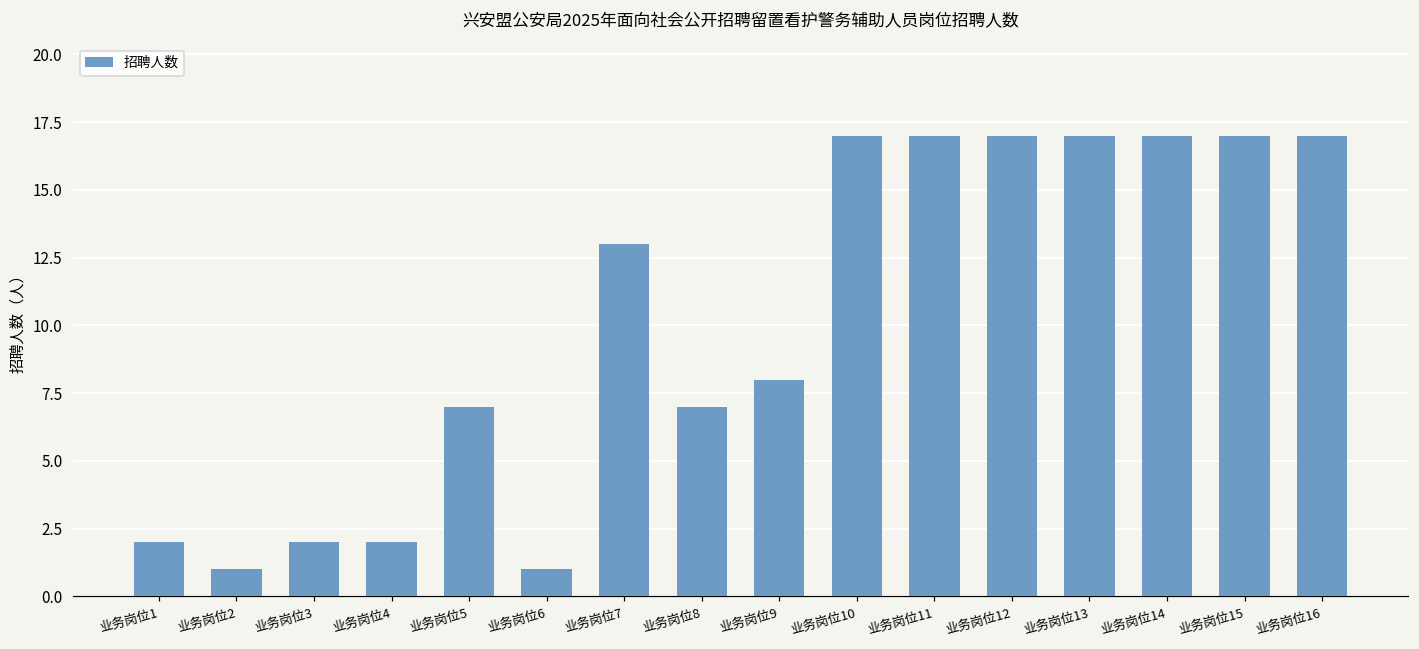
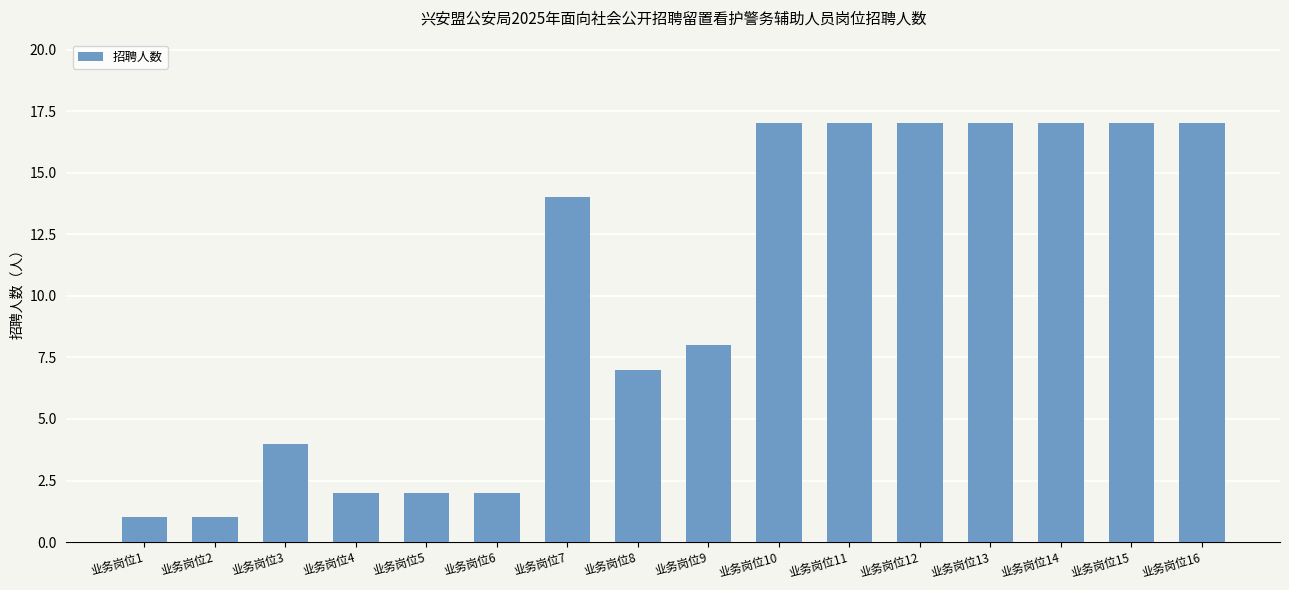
业务岗位1: 2 -> 1
业务岗位3: 2 -> 4
业务岗位5: 7 -> 2
业务岗位6: 1 -> 2
业务岗位7: 13 -> 14
